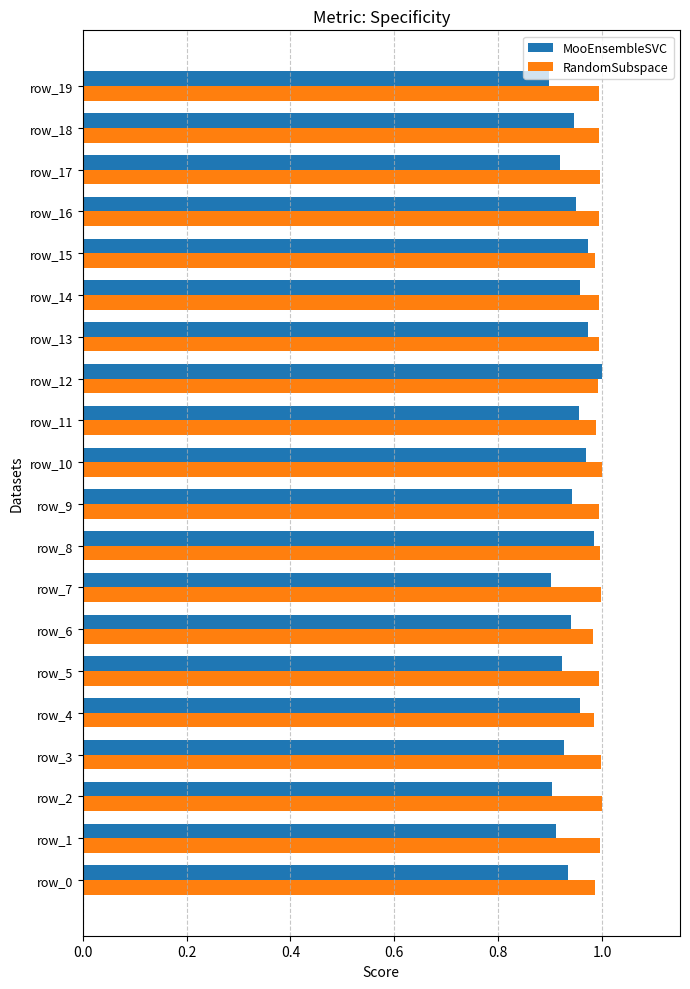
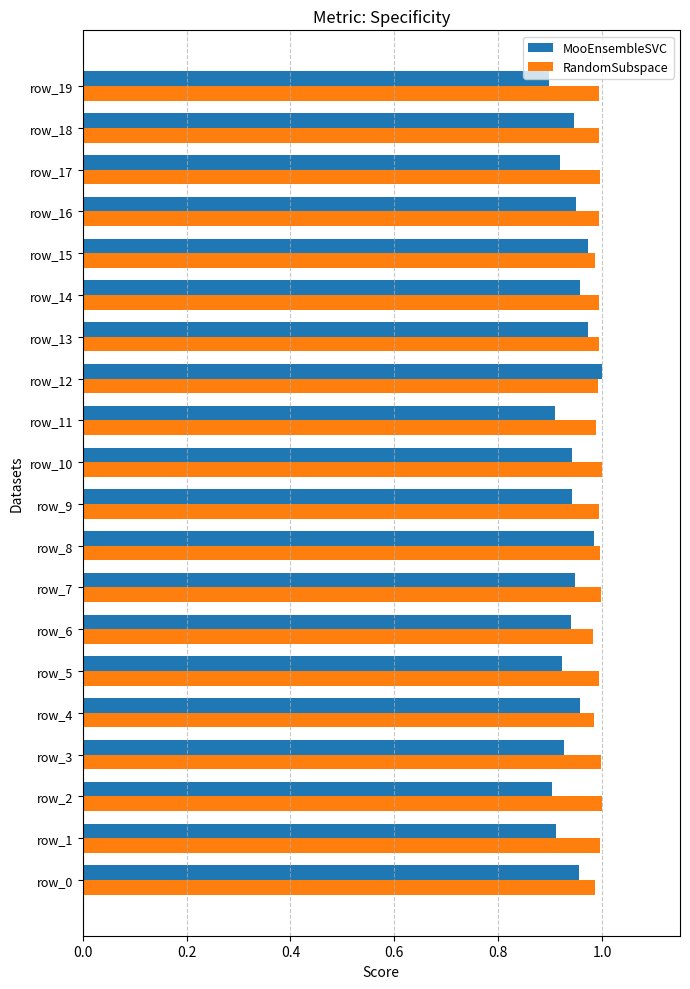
MooEnsembleSVC, row_11: 0.96 -> 0.91
MooEnsembleSVC, row_10: 0.97 -> 0.94
MooEnsembleSVC, row_7: 0.90 -> 0.95
MooEnsembleSVC, row_0: 0.93 -> 0.96
